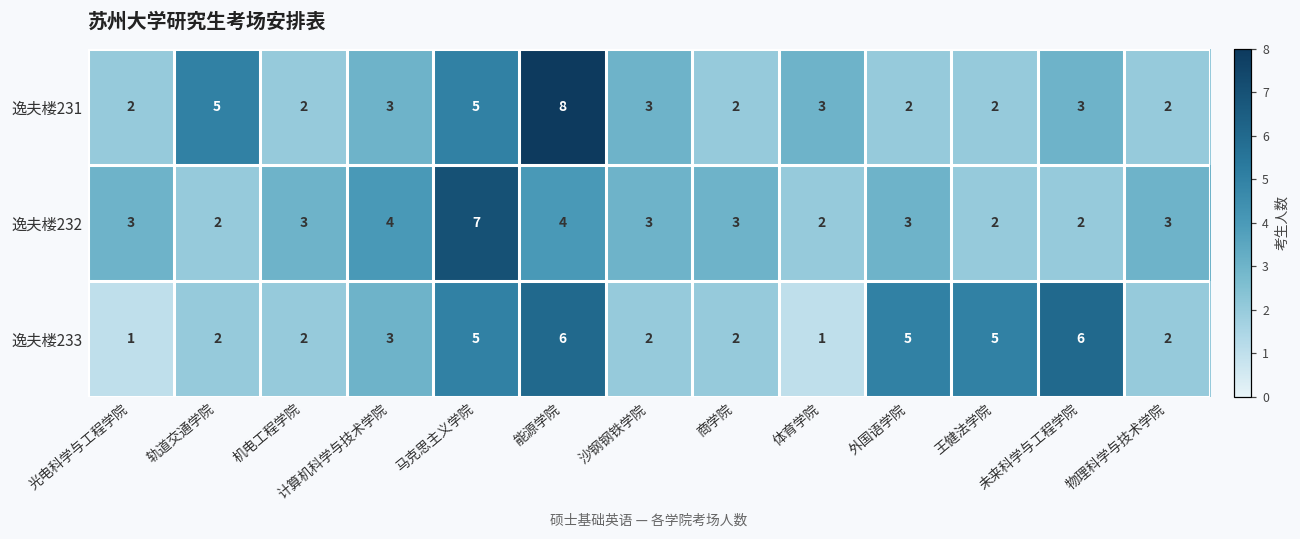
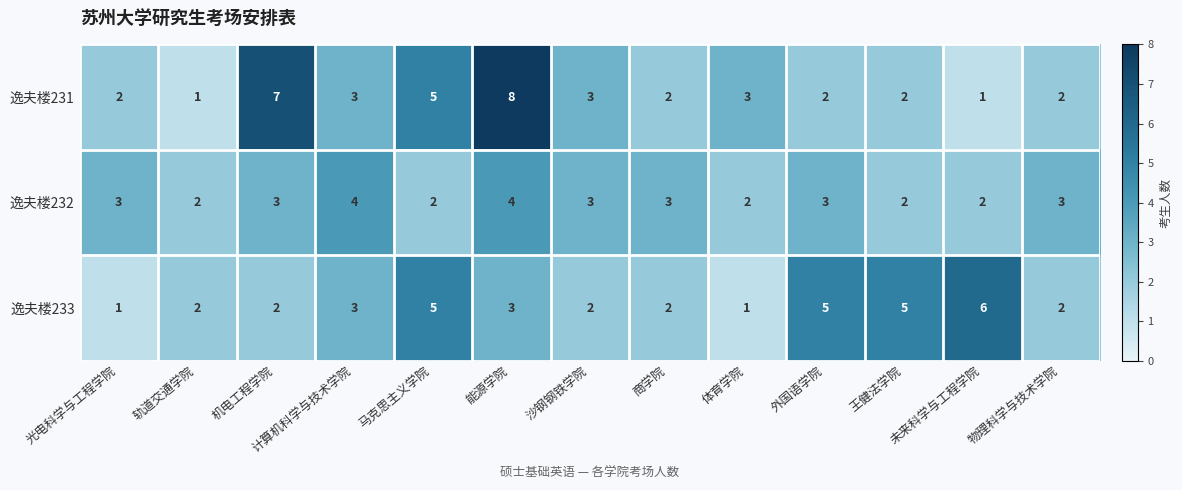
逸夫楼231, 轨道交通学院: 5 -> 1
逸夫楼231, 机电工程学院: 2 -> 7
逸夫楼231, 未来科学与工程学院: 3 -> 1
逸夫楼232, 马克思主义学院: 7 -> 2
逸夫楼233, 能源学院: 6 -> 3
